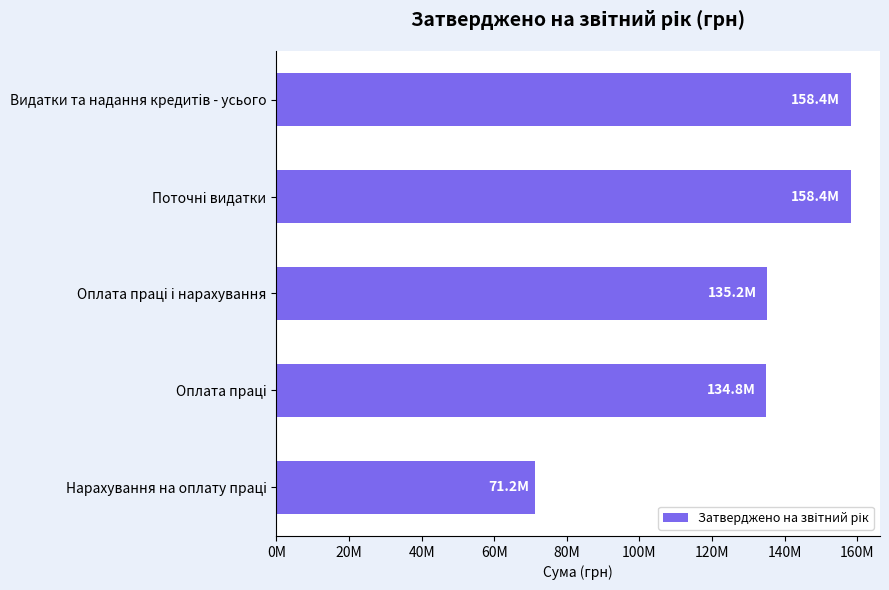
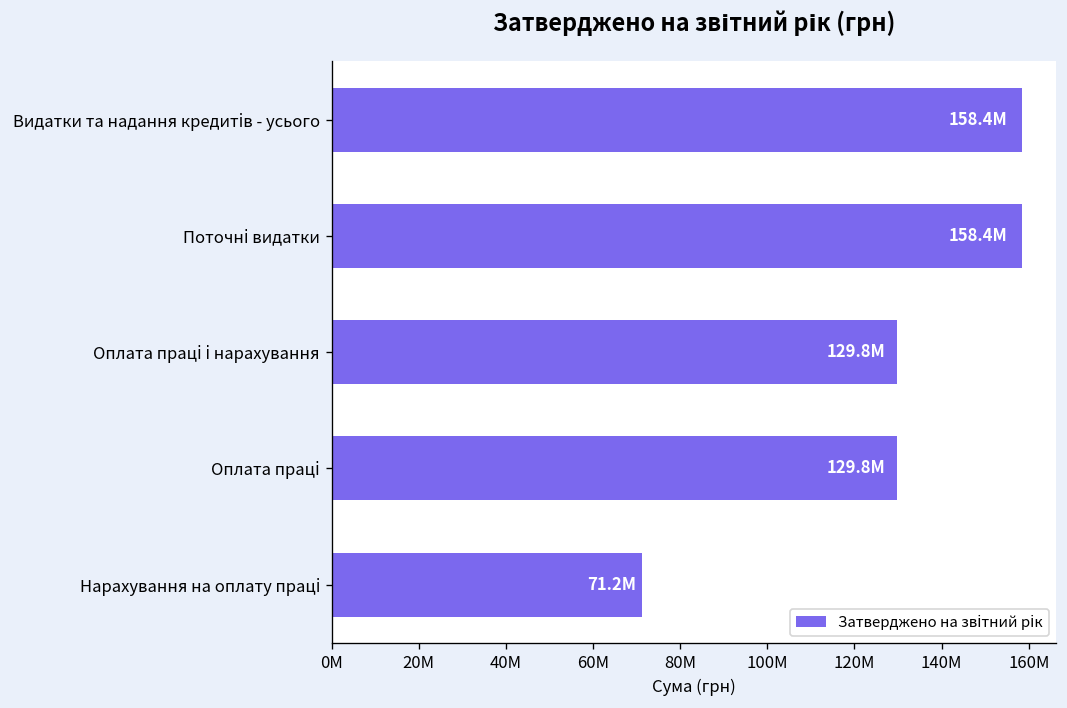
Оплата праці і нарахування: 135.2M -> 129.8M
Оплата праці: 134.8M -> 129.8M
